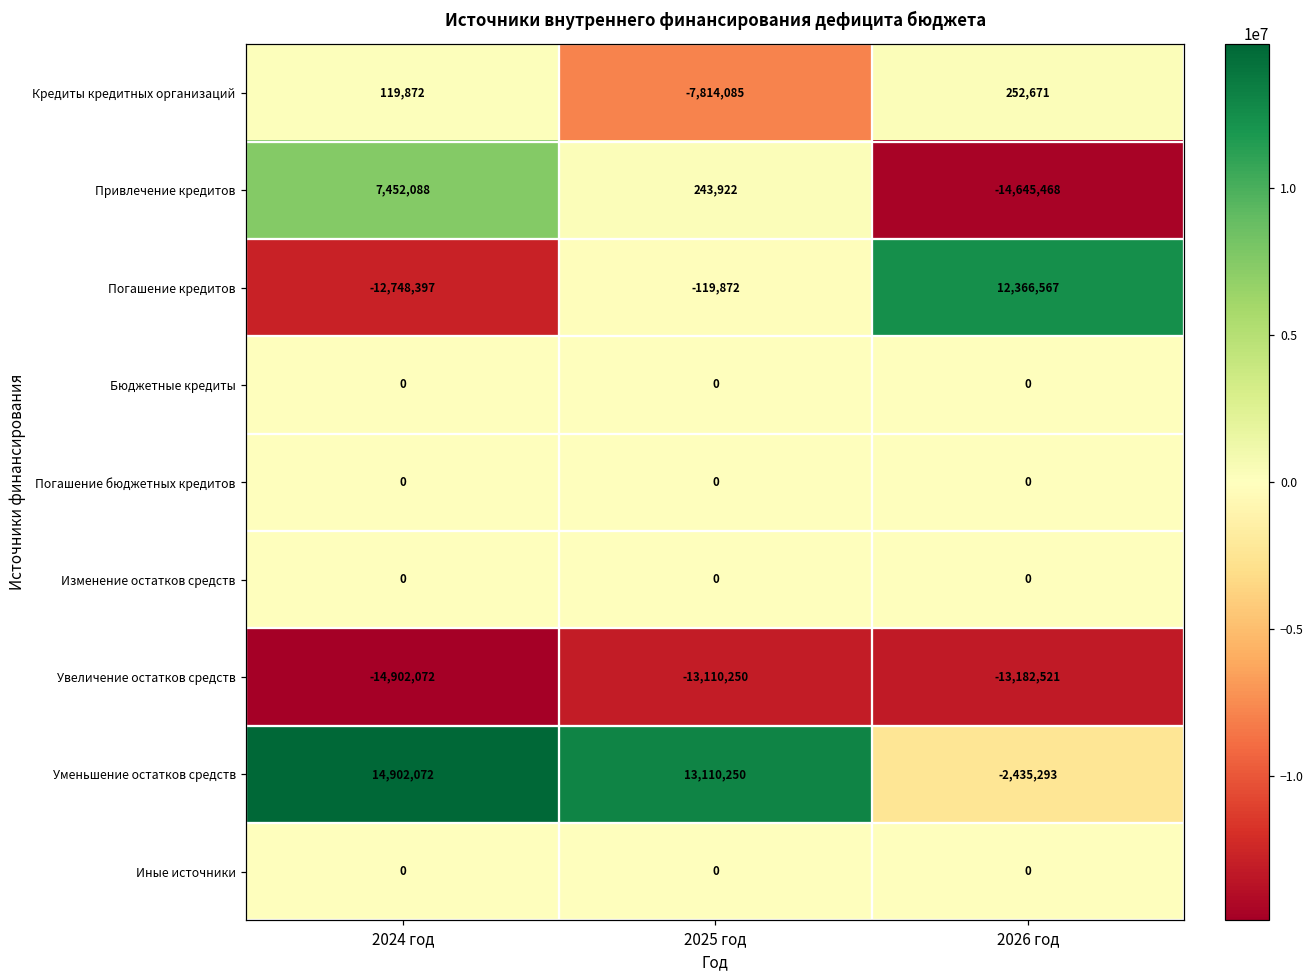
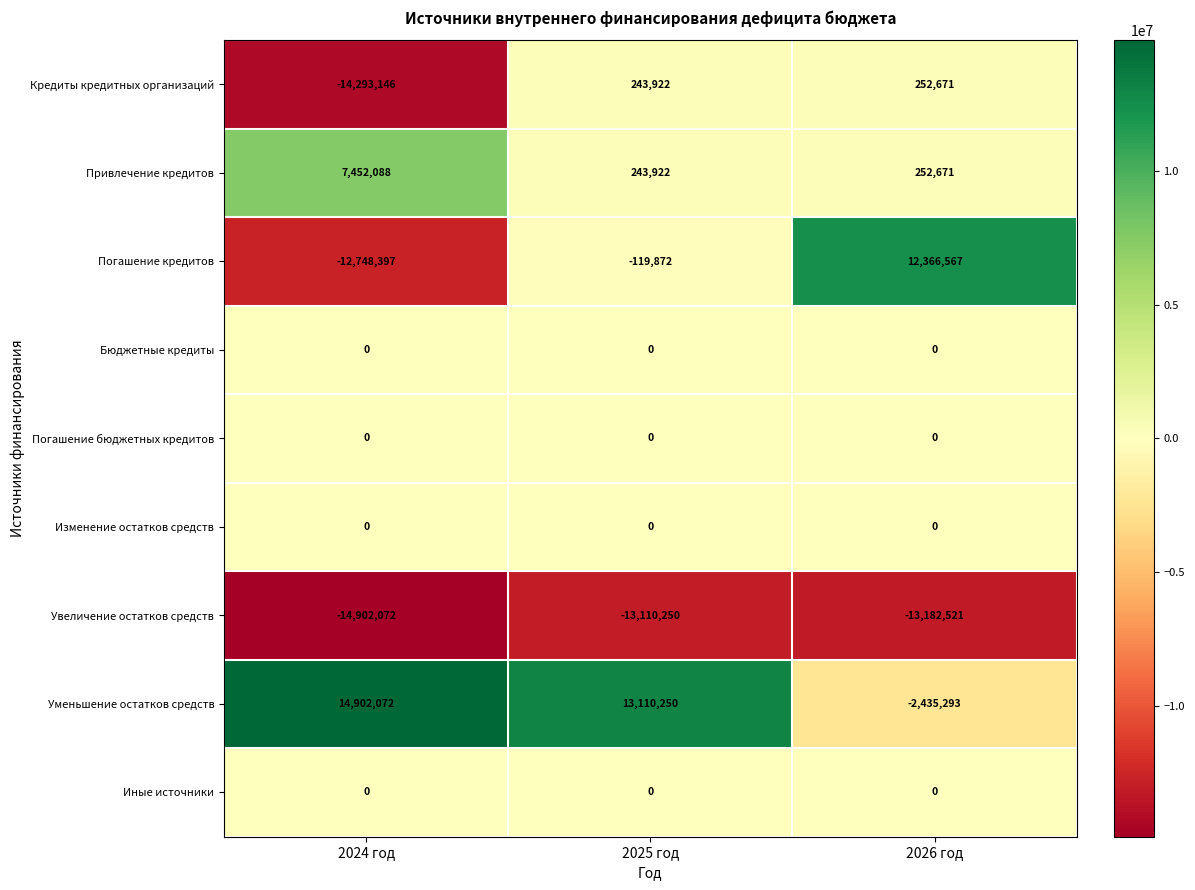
Кредиты кредитных организаций, 2024 год: 119,872 -> -14,293,146
Кредиты кредитных организаций, 2025 год: -7,814,085 -> 243,922
Привлечение кредитов, 2026 год: -14,645,468 -> 252,671
